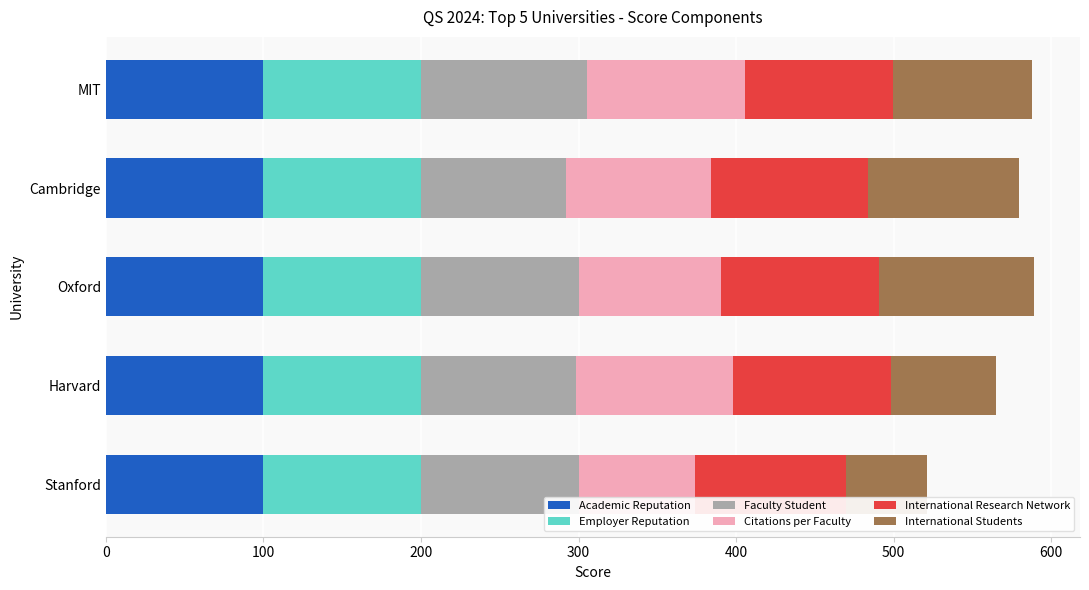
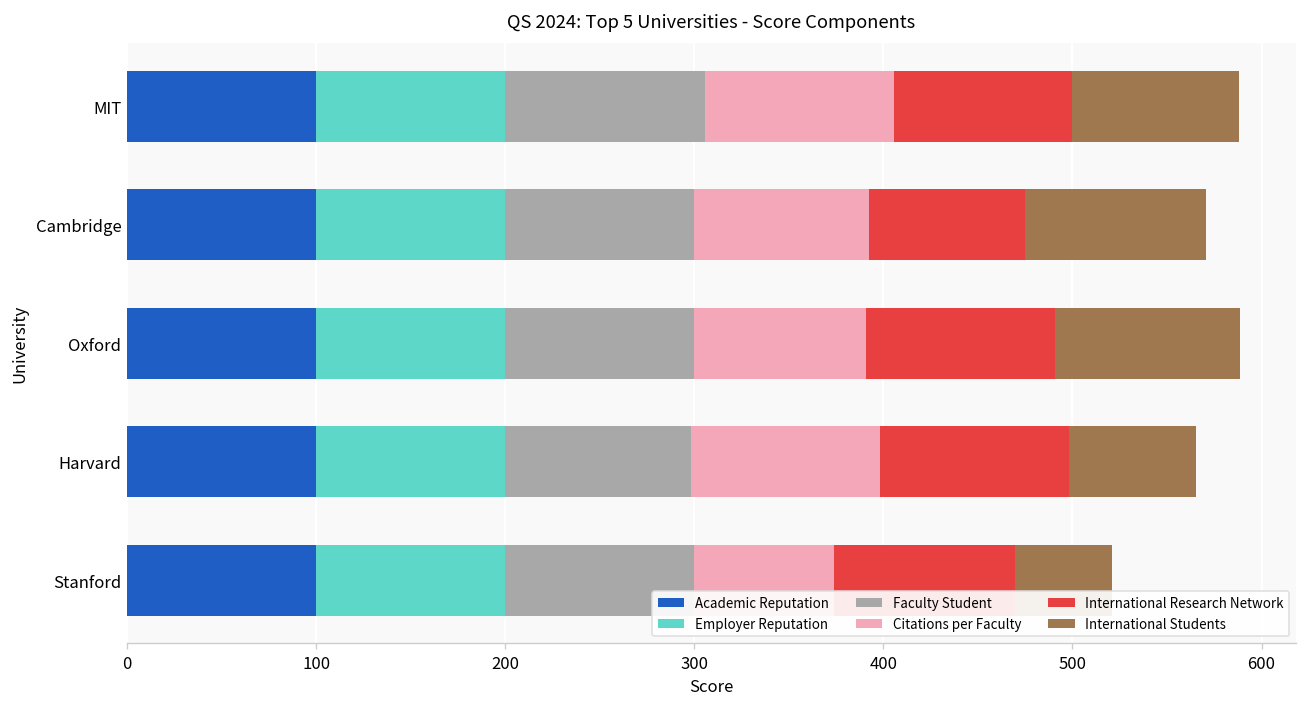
Faculty Student, Cambridge: 92 -> 100
International Research Network, Cambridge: 100 -> 83
